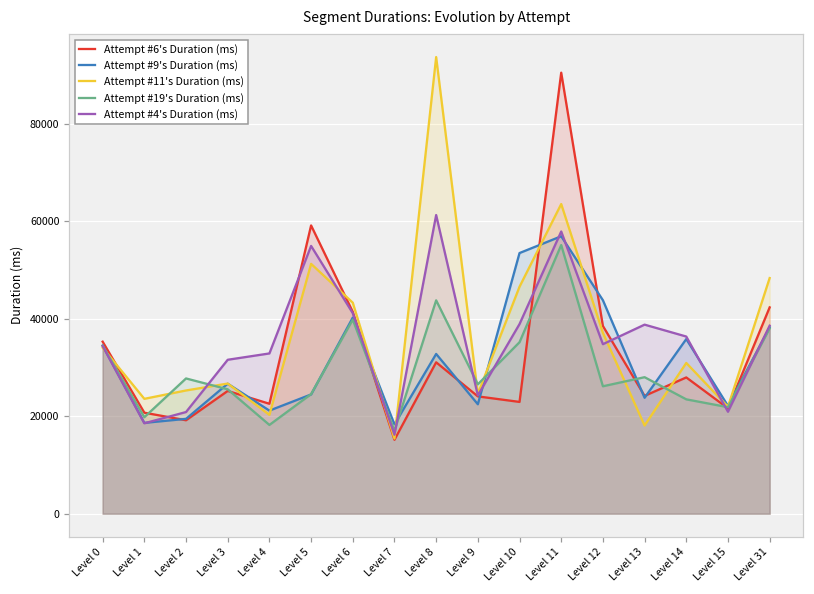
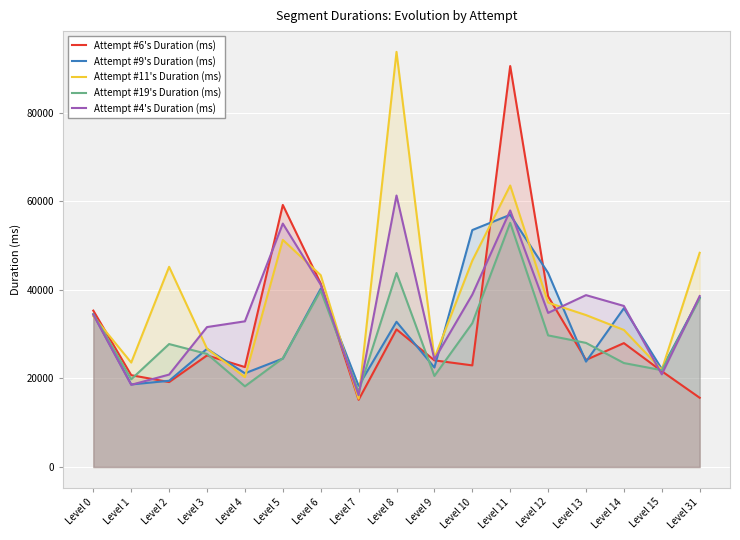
Attempt #11's Duration (ms), Level 2: 25000 -> 45000
Attempt #19's Duration (ms), Level 9: 27000 -> 21000
Attempt #19's Duration (ms), Level 10: 35000 -> 32000
Attempt #19's Duration (ms), Level 12: 26000 -> 30000
Attempt #11's Duration (ms), Level 13: 18000 -> 34000
Attempt #6's Duration (ms), Level 31: 42000 -> 16000
